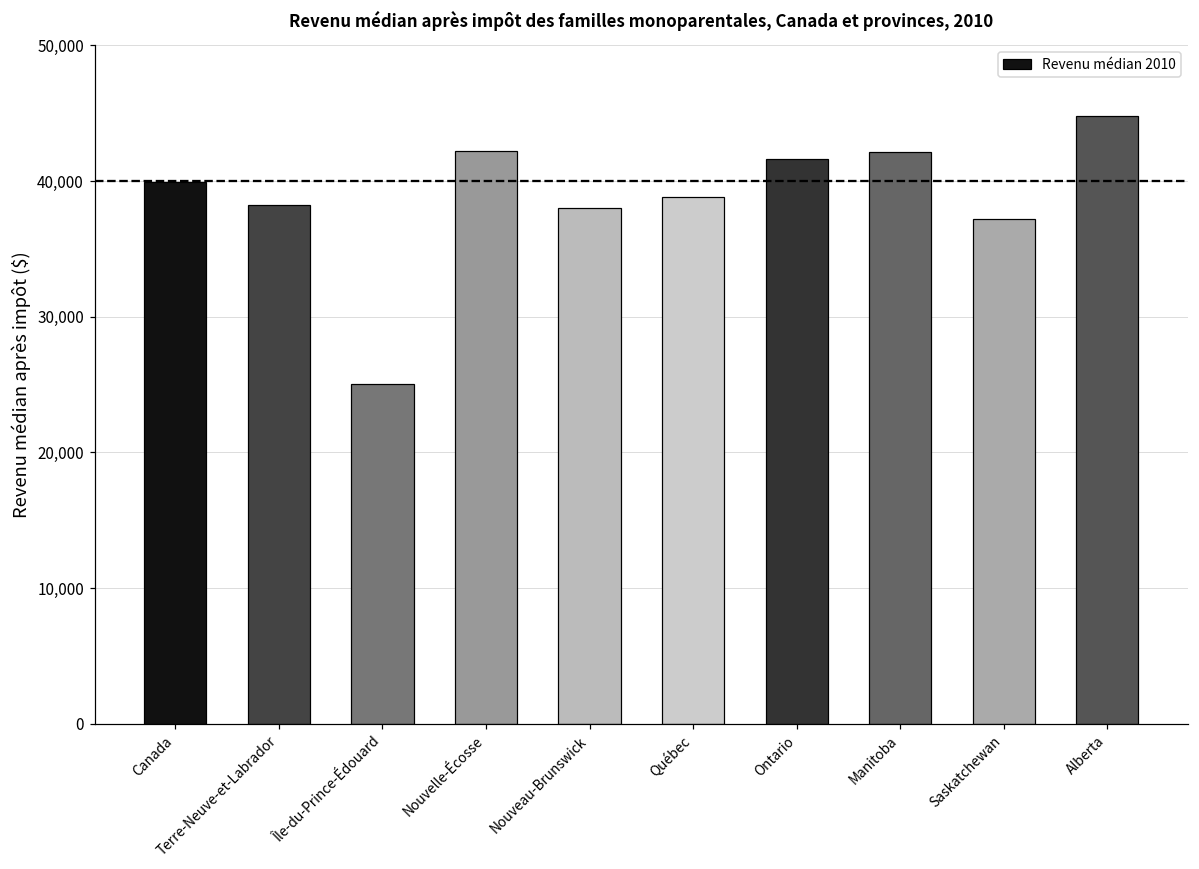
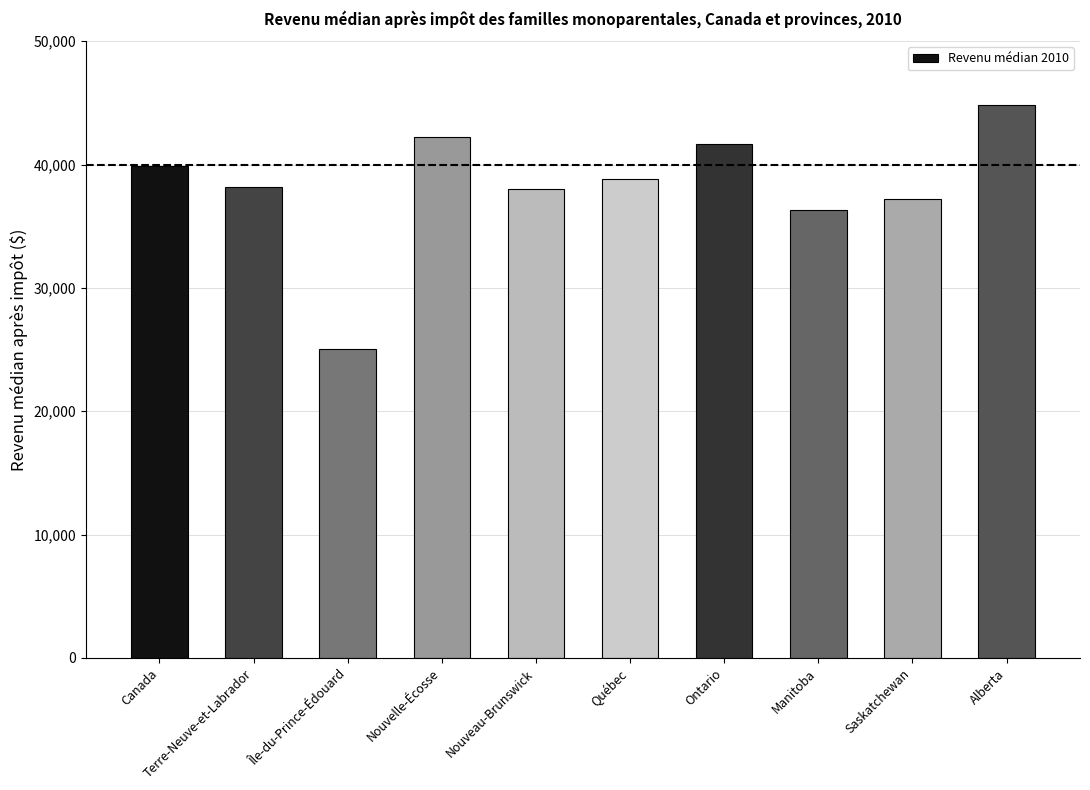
Manitoba: 42,200 -> 36,300
